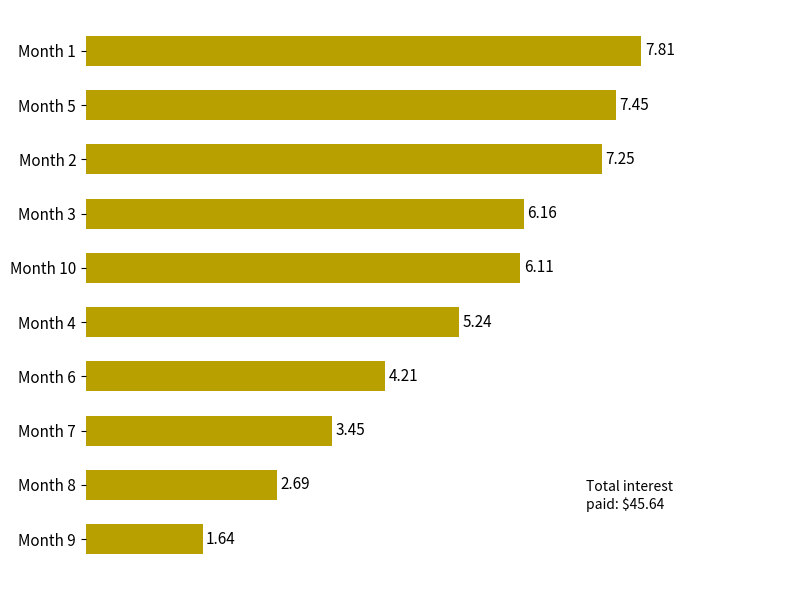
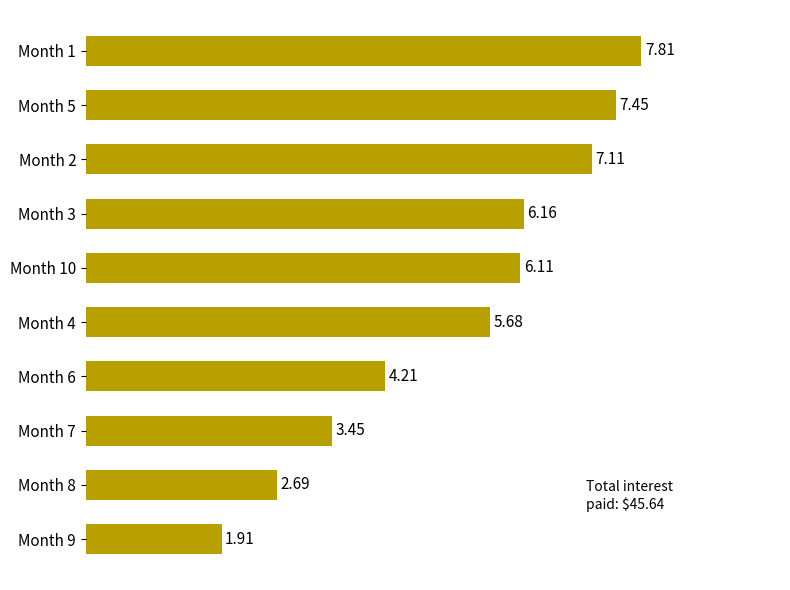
Month 2: 7.25 -> 7.11
Month 4: 5.24 -> 5.68
Month 9: 1.64 -> 1.91
